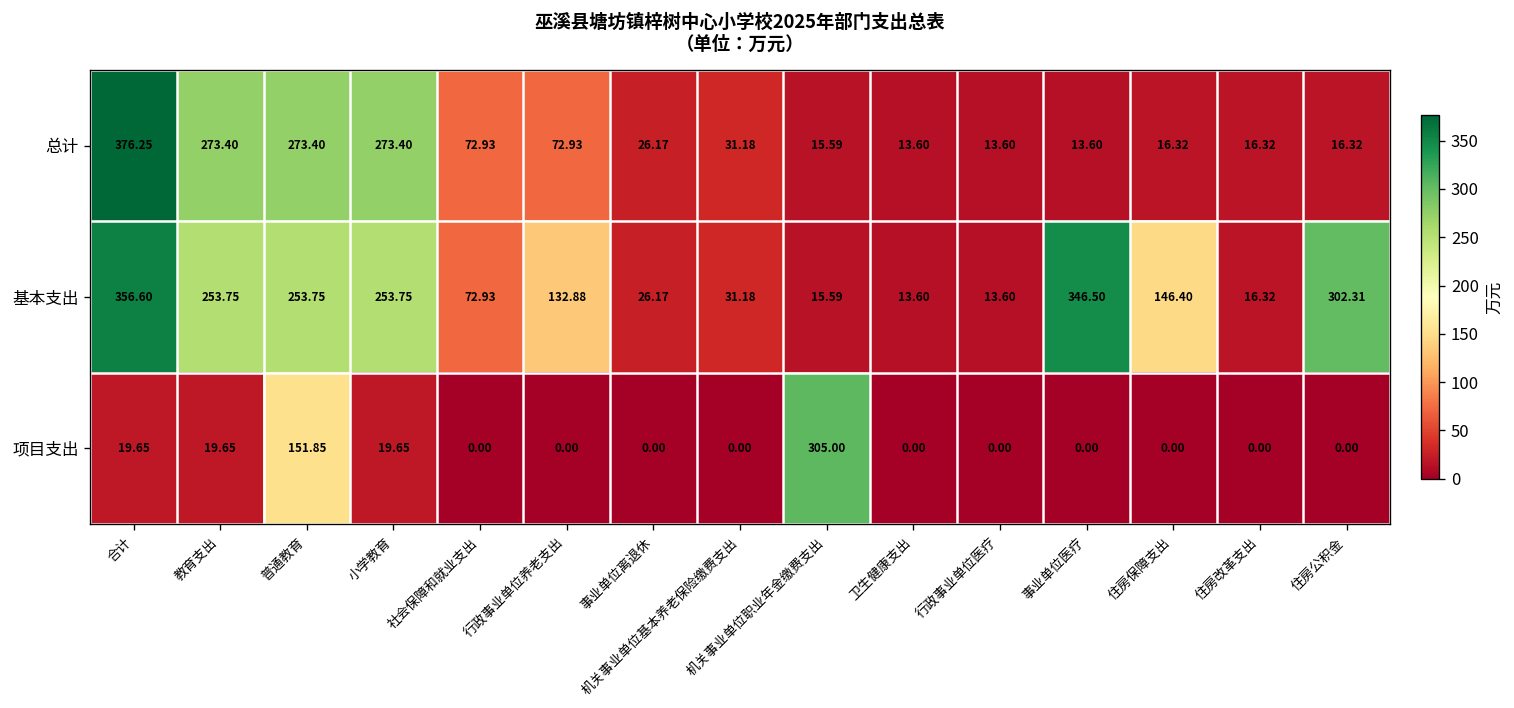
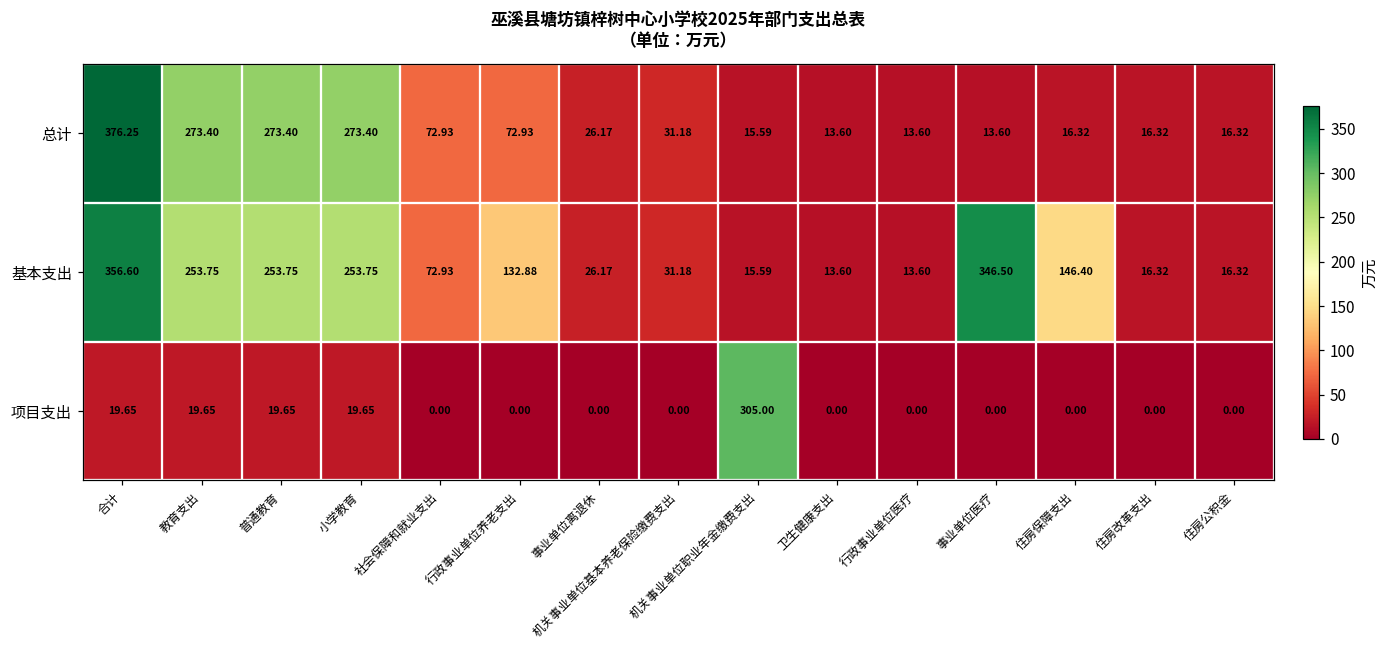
基本支出, 住房公积金: 302.31 -> 16.32
项目支出, 普通教育: 151.85 -> 19.65
